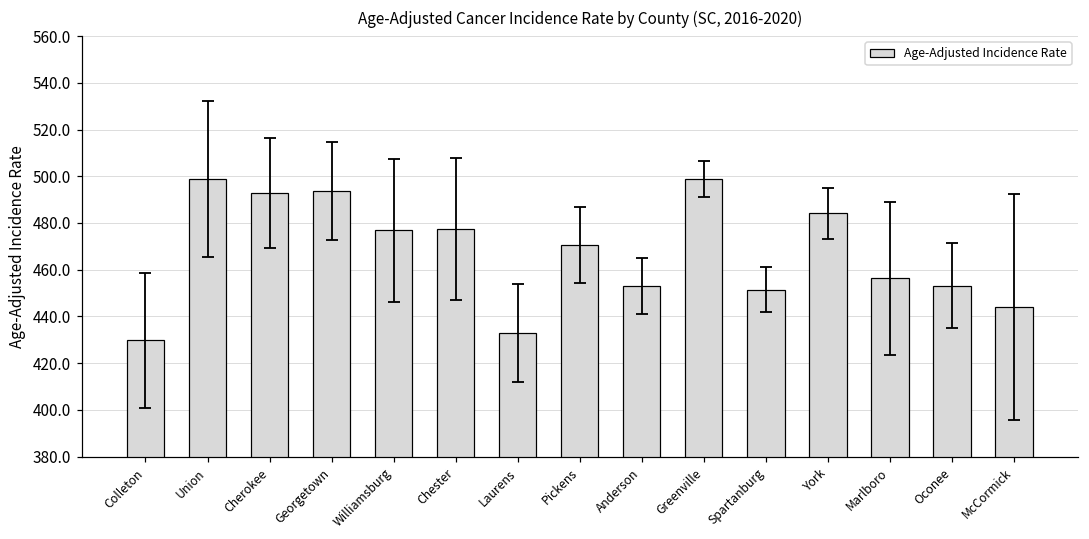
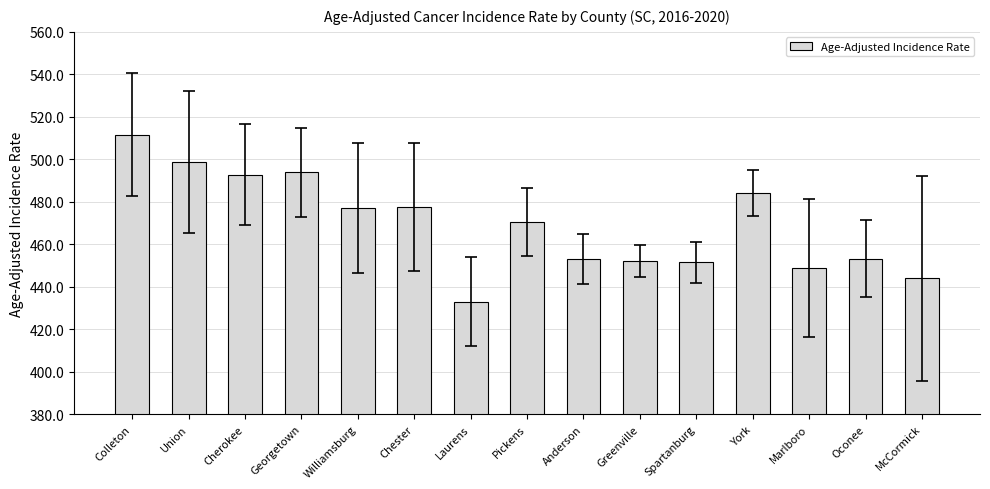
Age-Adjusted Incidence Rate, Colleton: 430 -> 512
Age-Adjusted Incidence Rate, Greenville: 499 -> 452
Age-Adjusted Incidence Rate, Marlboro: 456 -> 449
